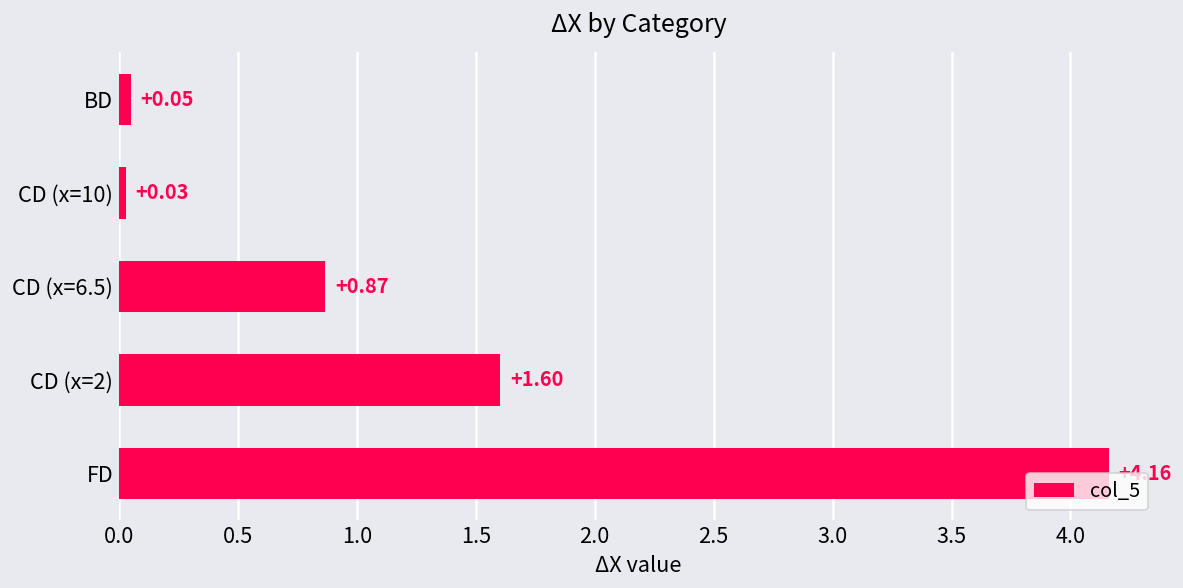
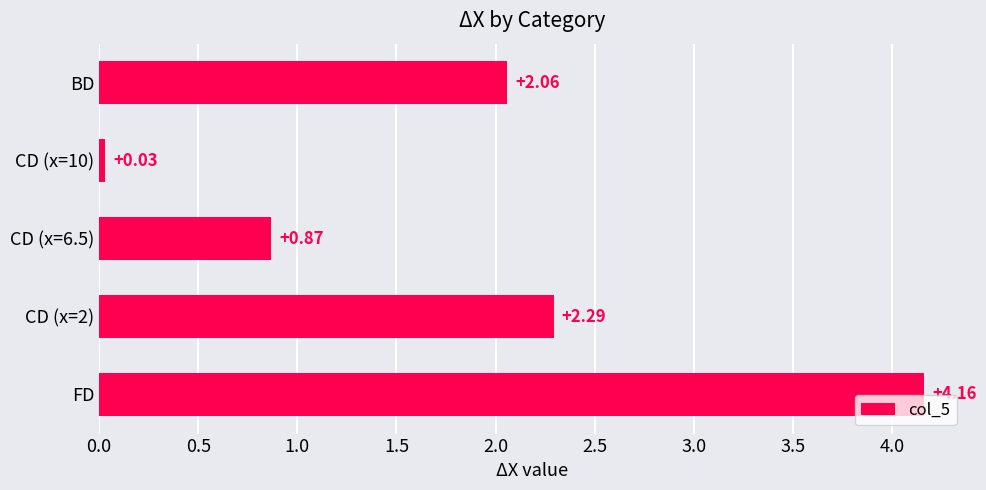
BD: +0.05 -> +2.06
CD (x=2): +1.60 -> +2.29
